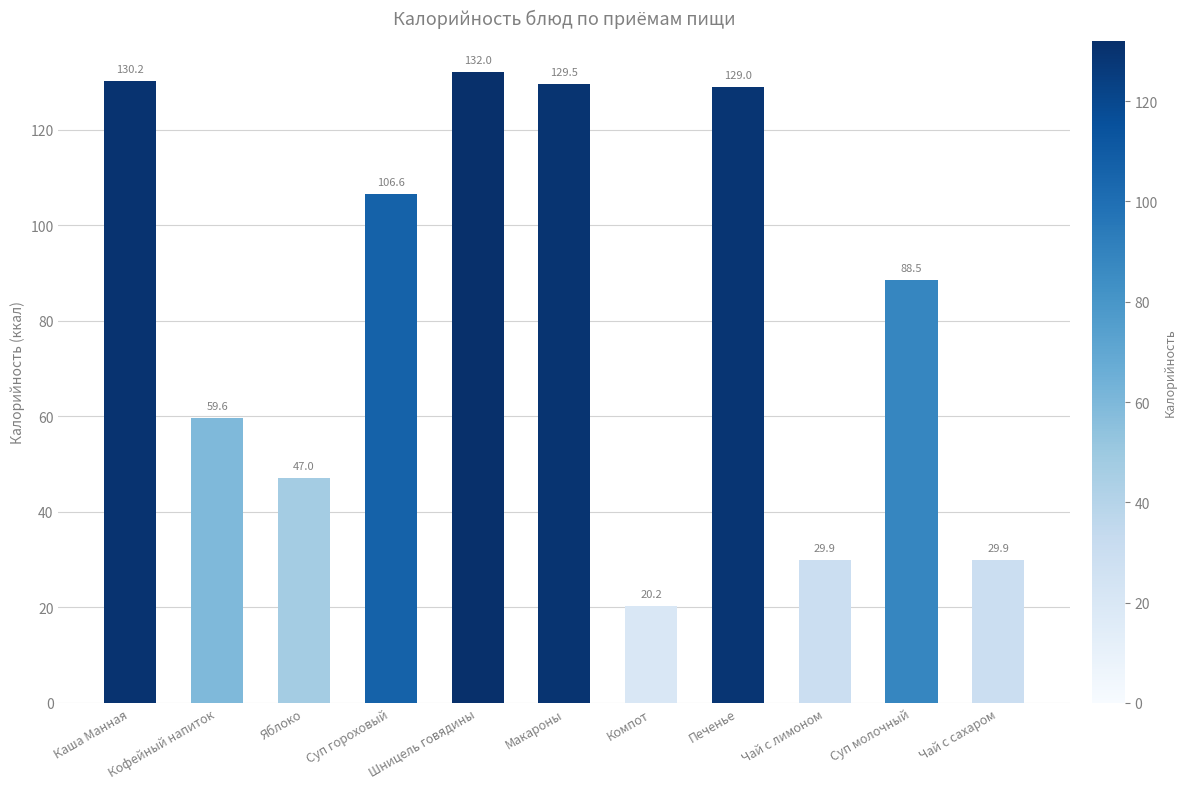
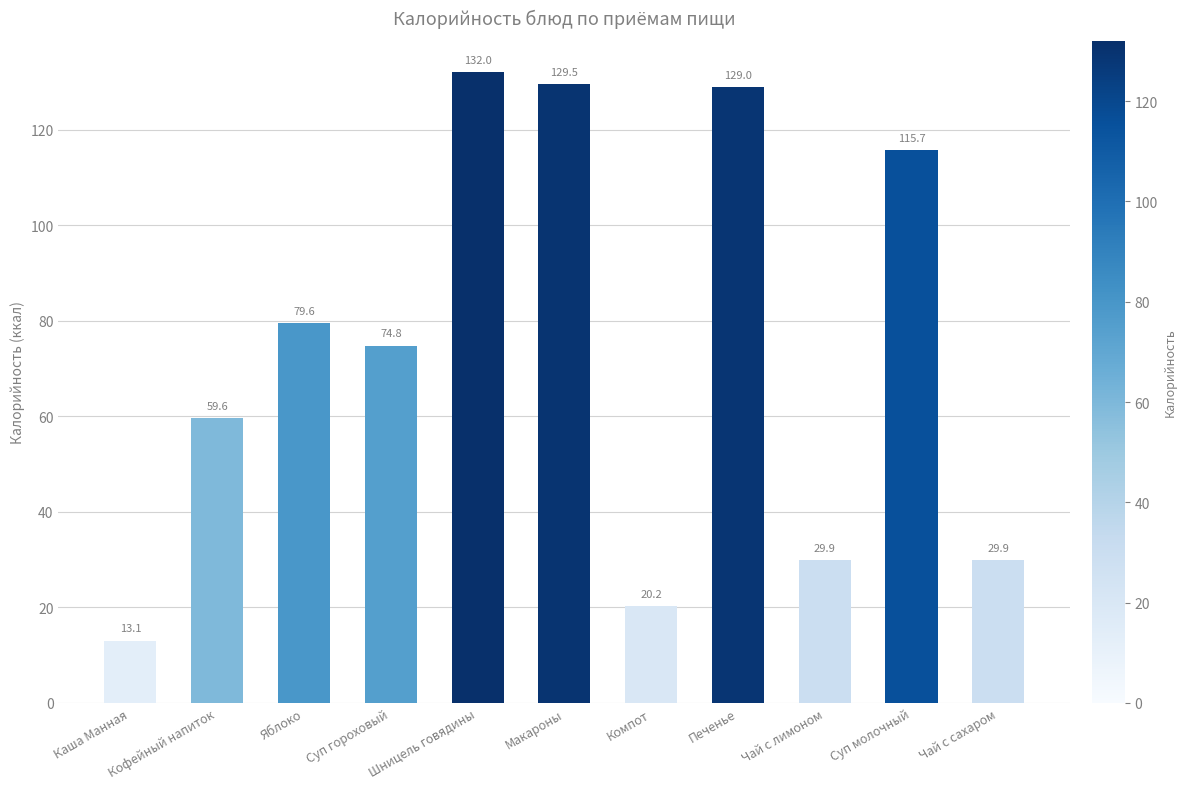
Каша Манная: 130.2 -> 13.1
Яблоко: 47.0 -> 79.6
Суп гороховый: 106.6 -> 74.8
Суп молочный: 88.5 -> 115.7
